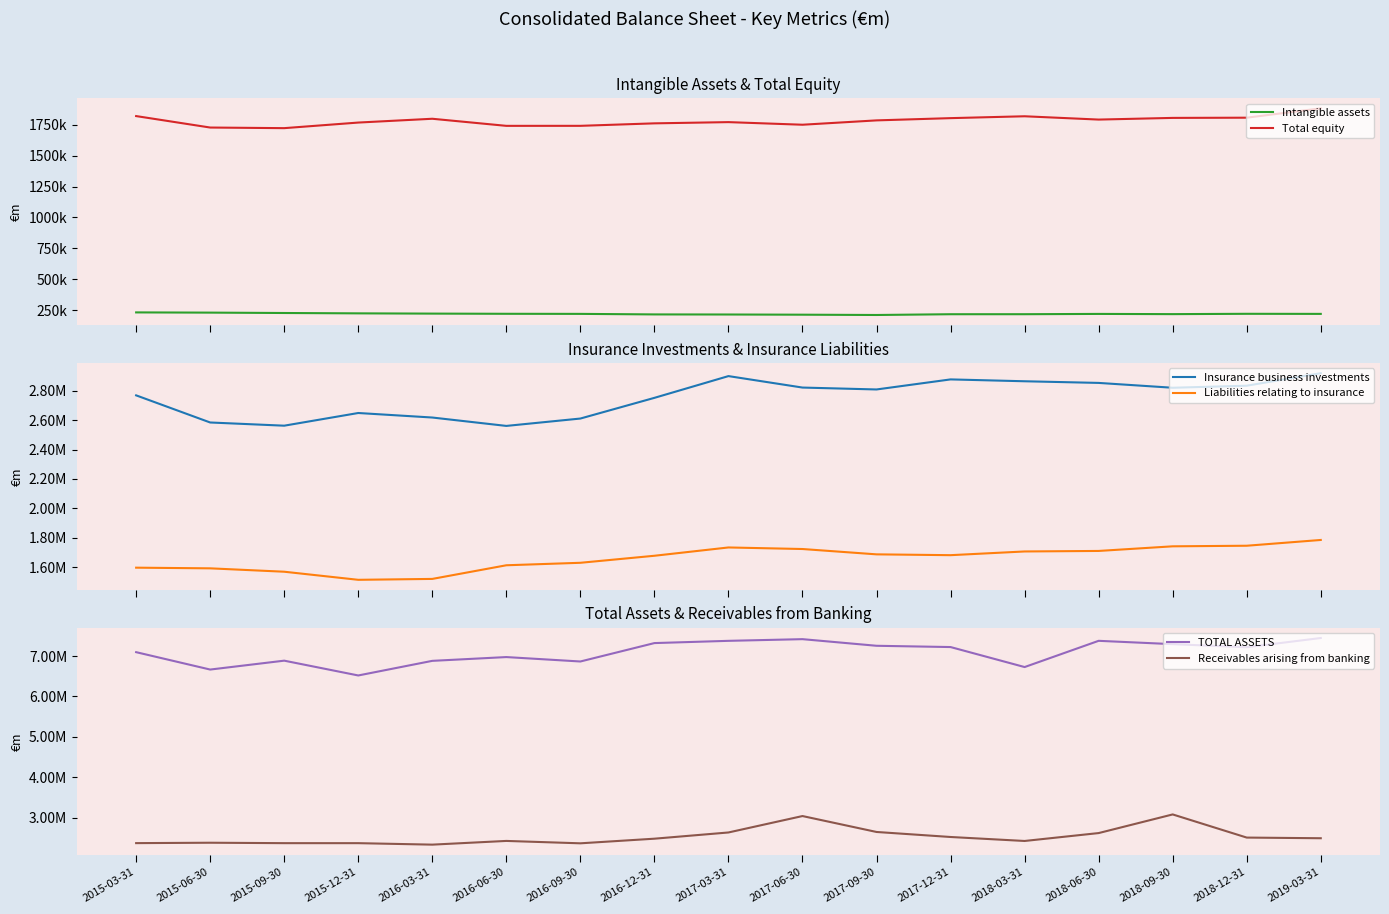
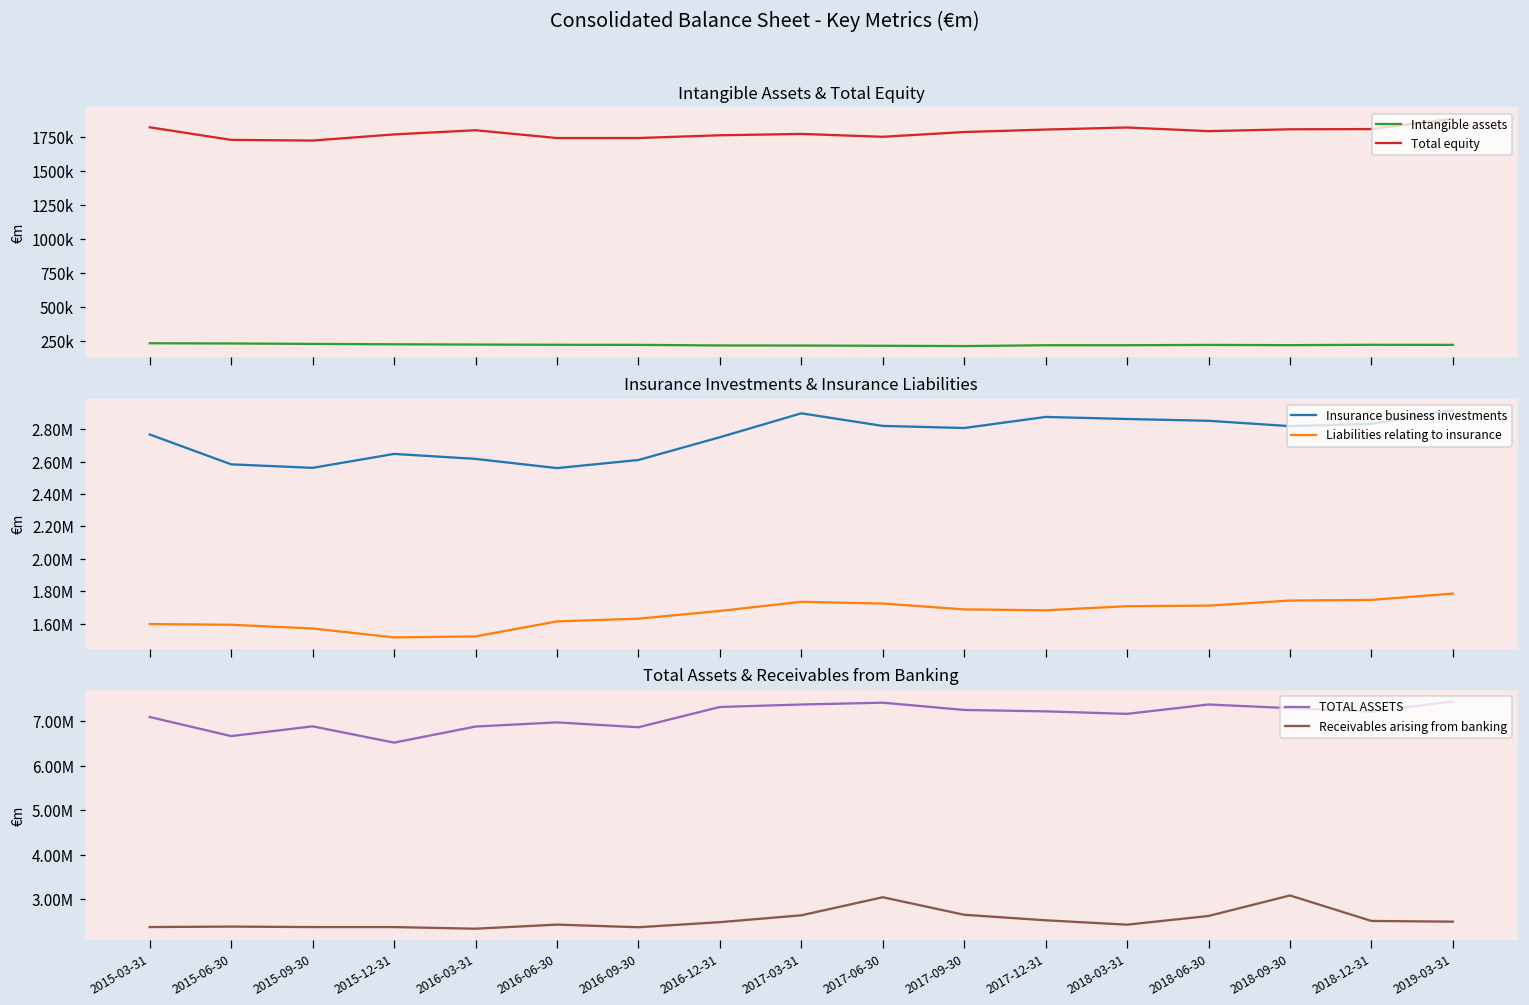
Total Assets & Receivables from Banking, TOTAL ASSETS, 2018-03-31: 6700000 -> 7200000
